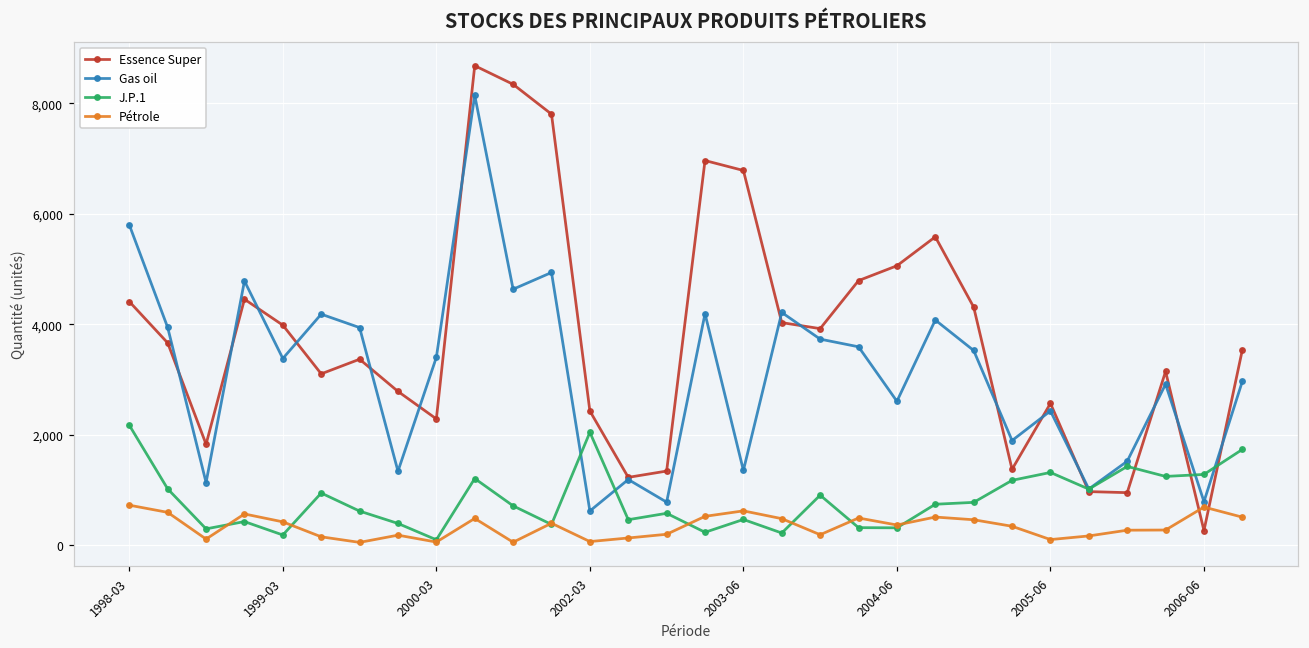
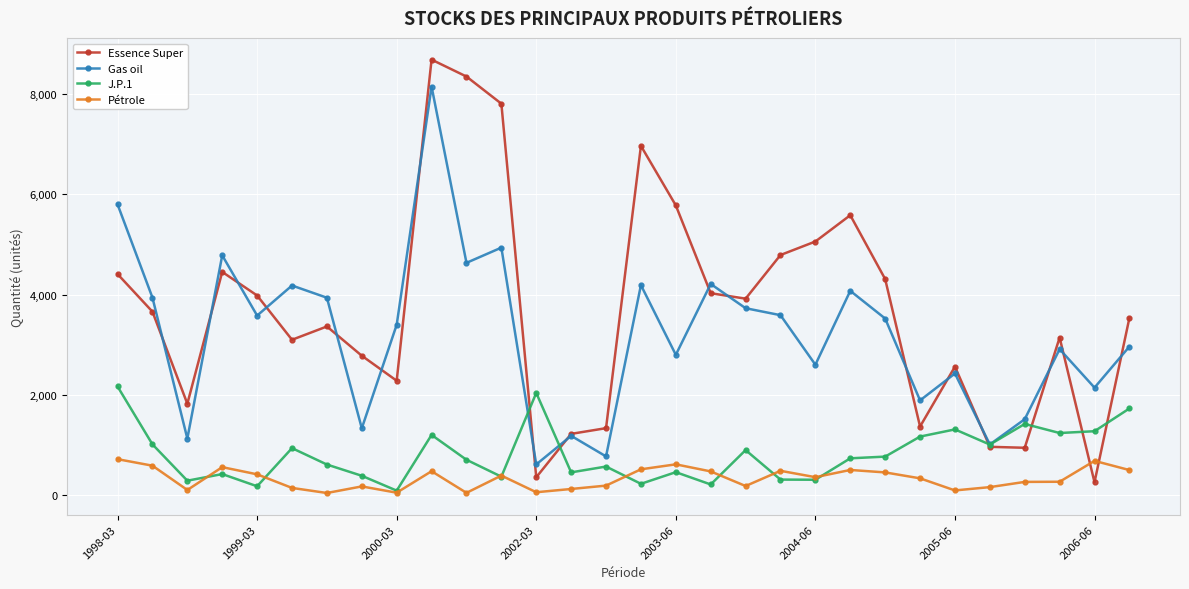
Gas oil, 1999-03: 3,400 -> 3,600
Essence Super, 2002-03: 2,400 -> 400
Essence Super, 2003-06: 6,800 -> 5,800
Gas oil, 2003-06: 1,400 -> 2,800
Gas oil, 2006-06: 800 -> 2,100
